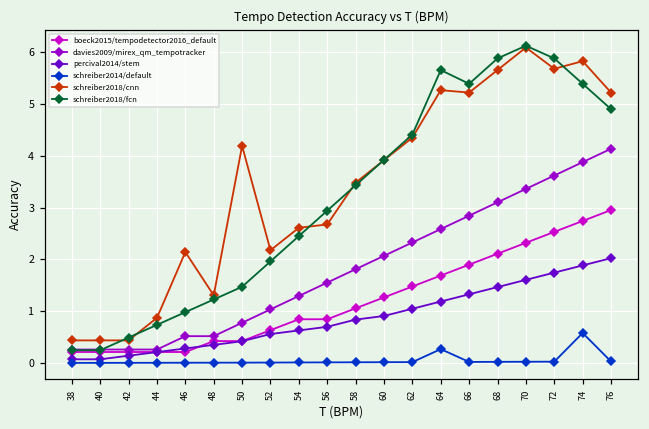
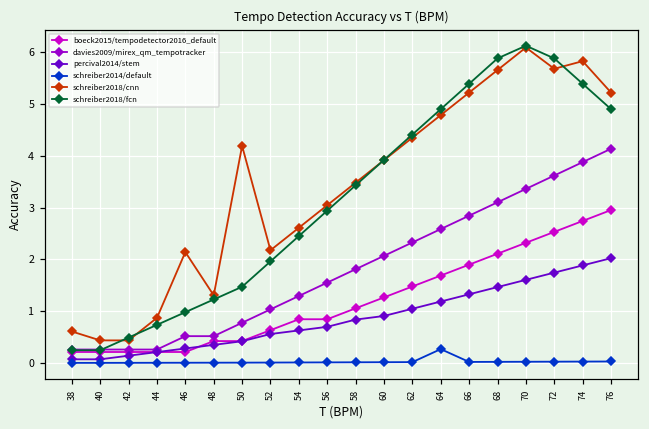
schreiber2018/cnn, 38: 0.4 -> 0.6
schreiber2018/cnn, 56: 2.7 -> 3.0
schreiber2018/cnn, 64: 5.3 -> 4.8
schreiber2018/fcn, 64: 5.7 -> 4.9
schreiber2014/default, 74: 0.6 -> 0.0
